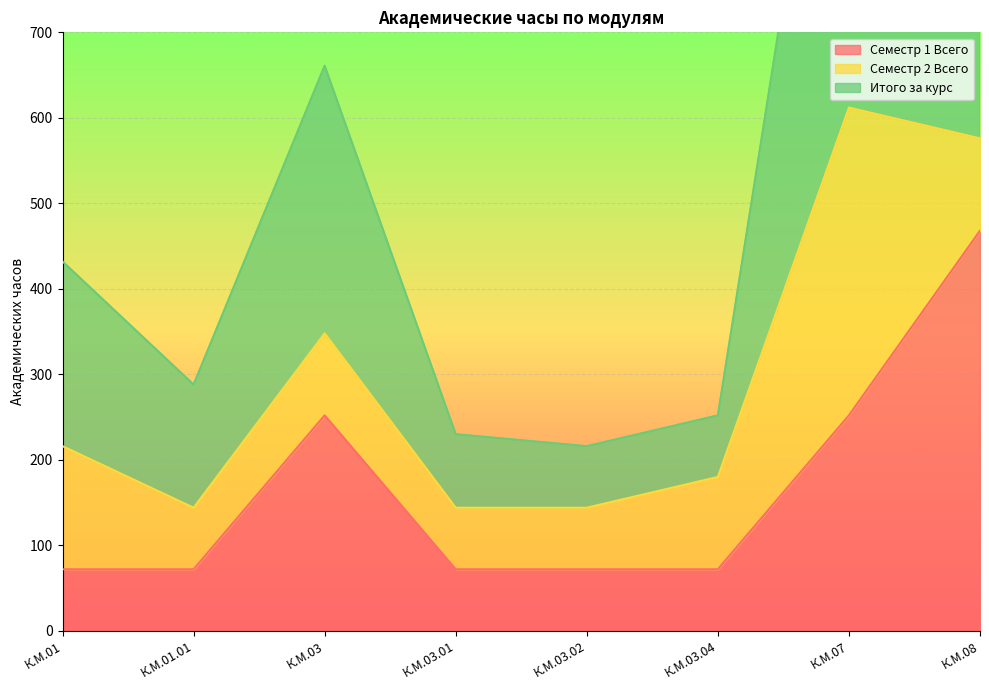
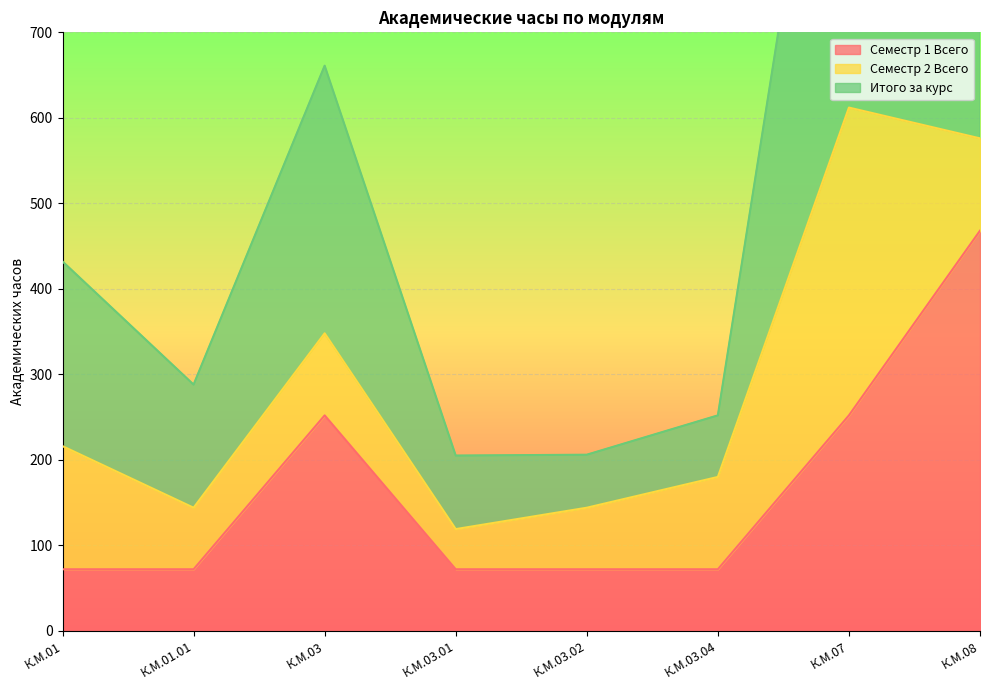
Семестр 2 Всего, К.М.03.01: 70 -> 50
Итого за курс, К.М.03.02: 70 -> 60
